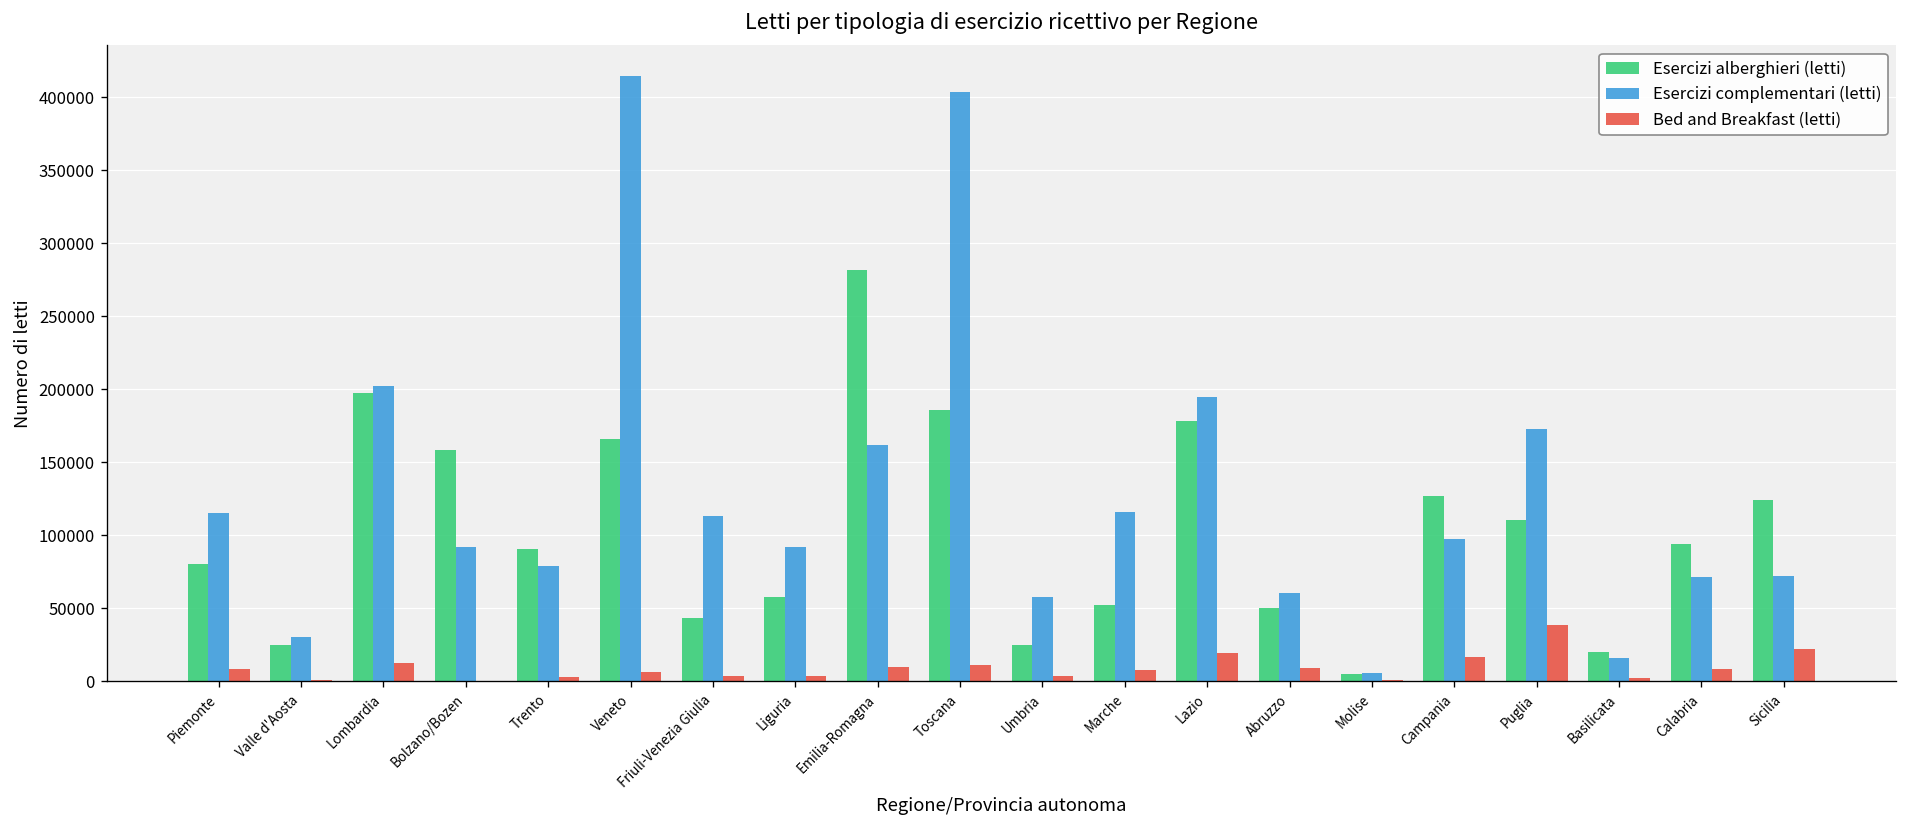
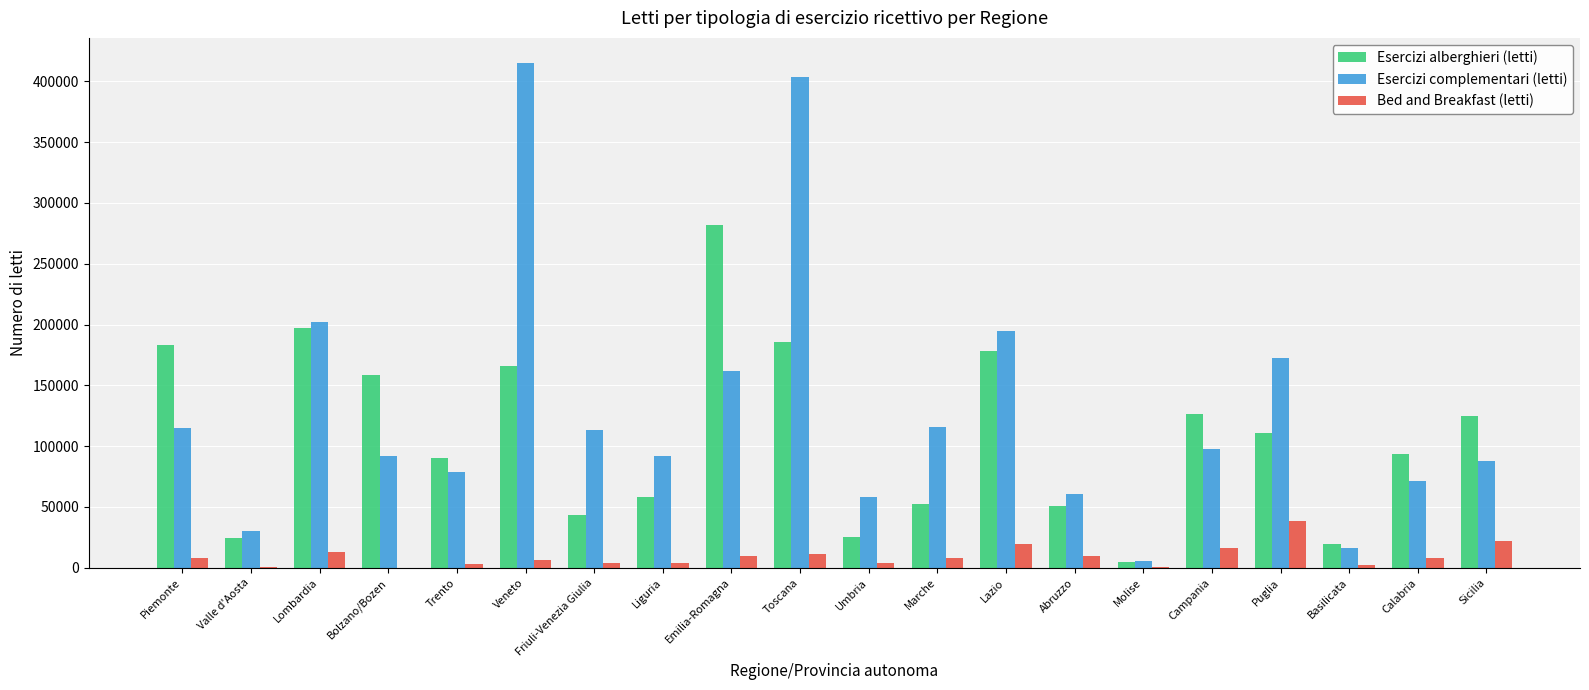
Esercizi alberghieri (letti), Piemonte: 80000 -> 183000
Esercizi complementari (letti), Sicilia: 72000 -> 88000
